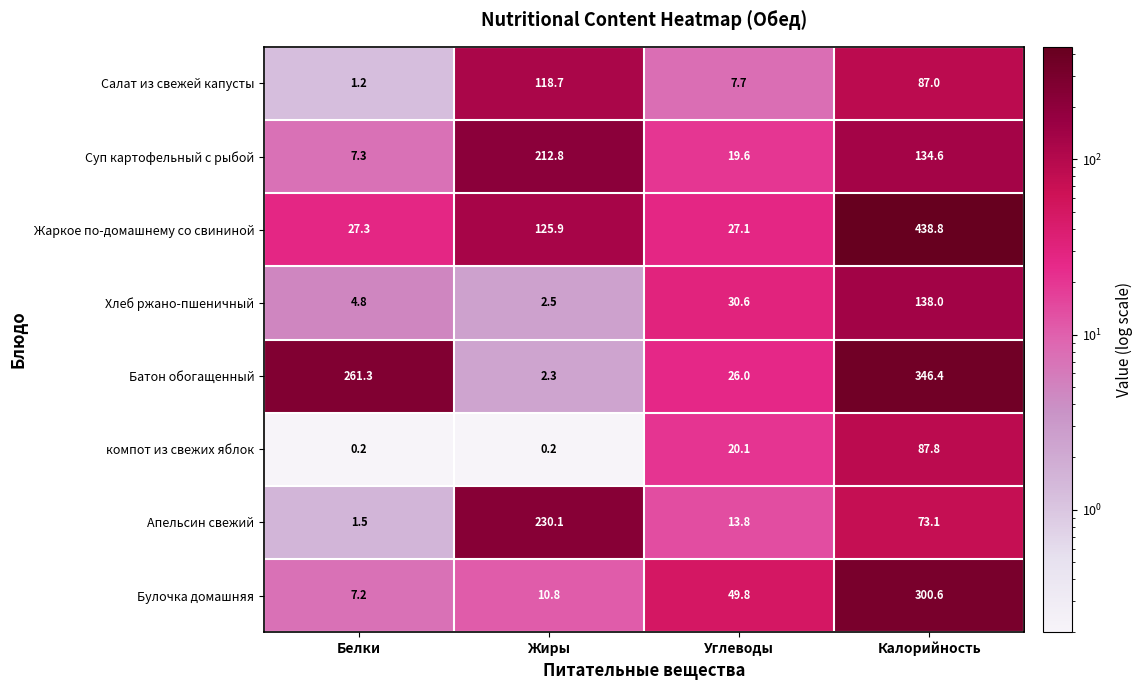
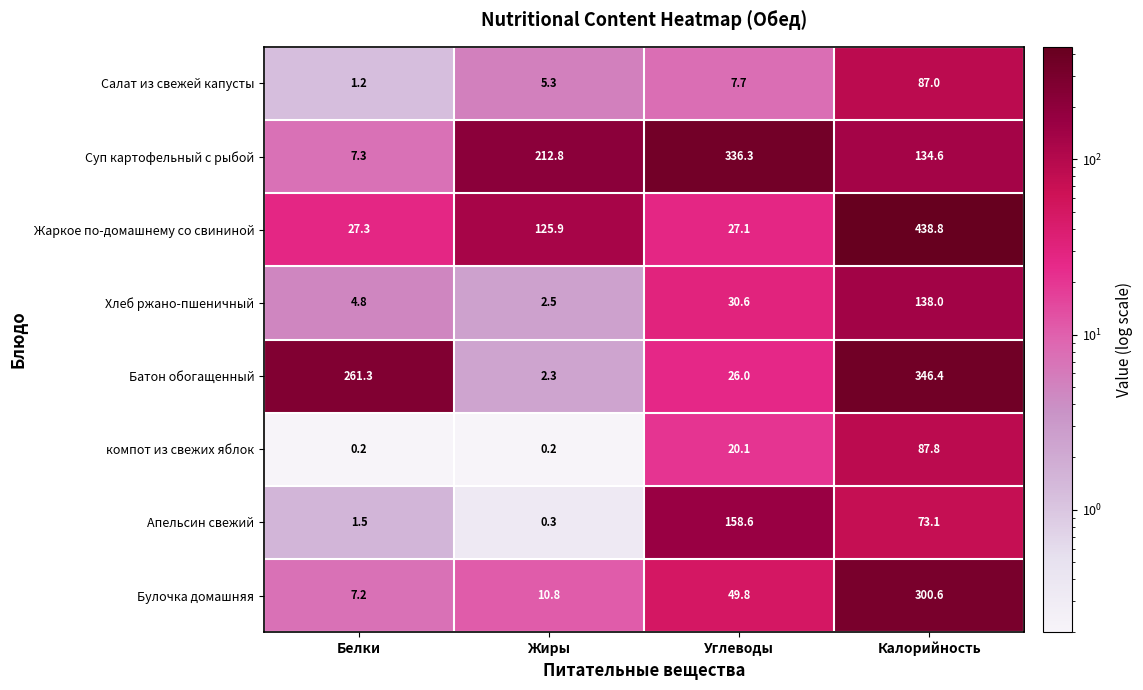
Салат из свежей капусты, Жиры: 118.7 -> 5.3
Суп картофельный с рыбой, Углеводы: 19.6 -> 336.3
Апельсин свежий, Жиры: 230.1 -> 0.3
Апельсин свежий, Углеводы: 13.8 -> 158.6
